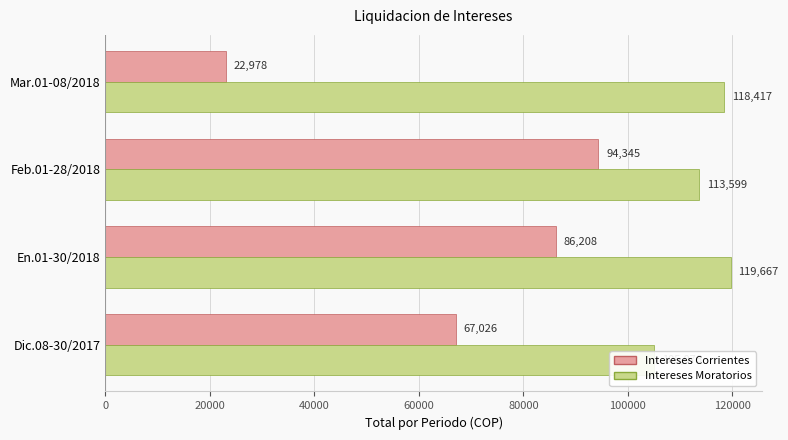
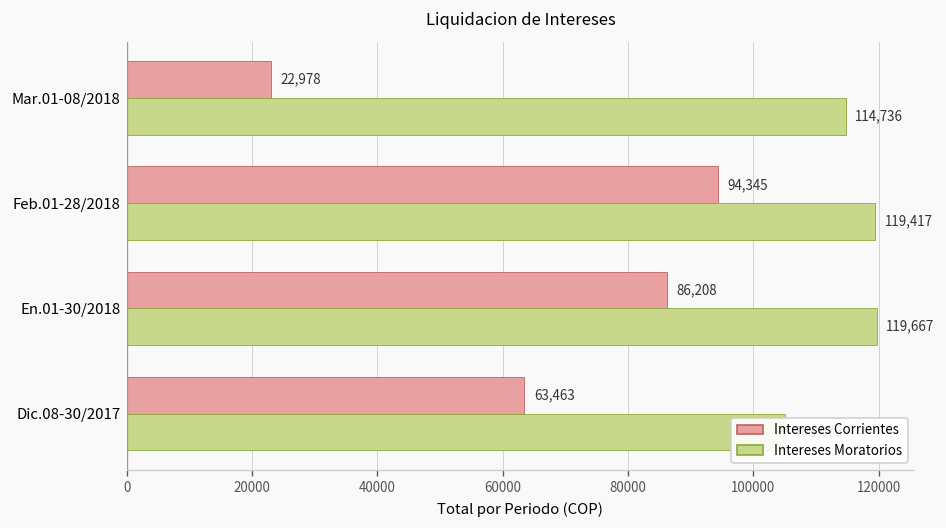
Intereses Moratorios, Mar.01-08/2018: 118,417 -> 114,736
Intereses Moratorios, Feb.01-28/2018: 113,599 -> 119,417
Intereses Corrientes, Dic.08-30/2017: 67,026 -> 63,463
